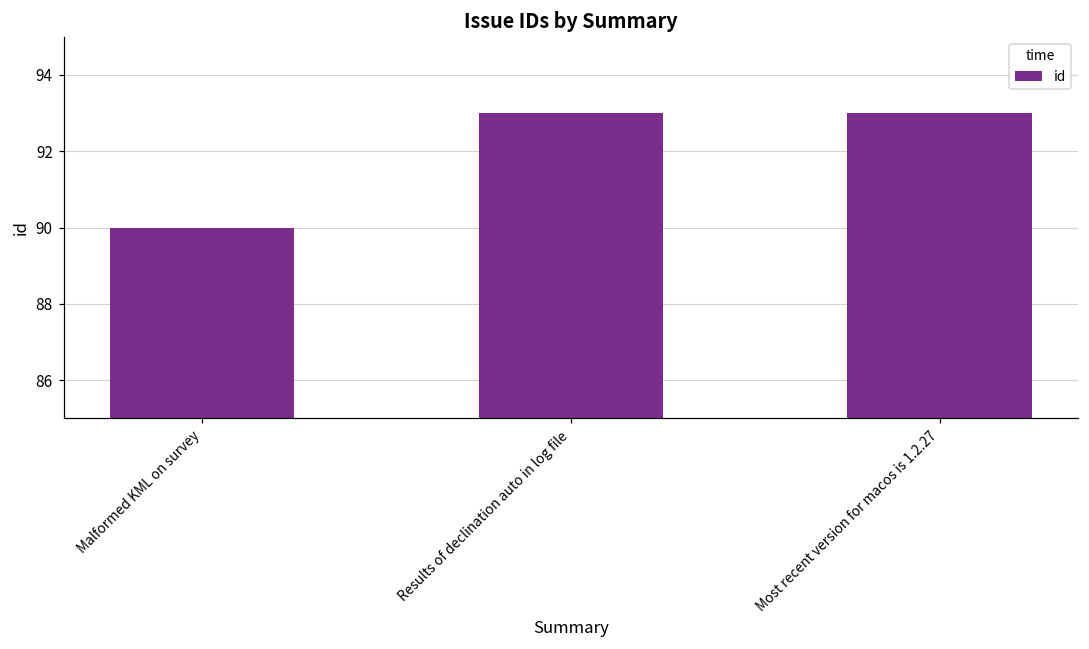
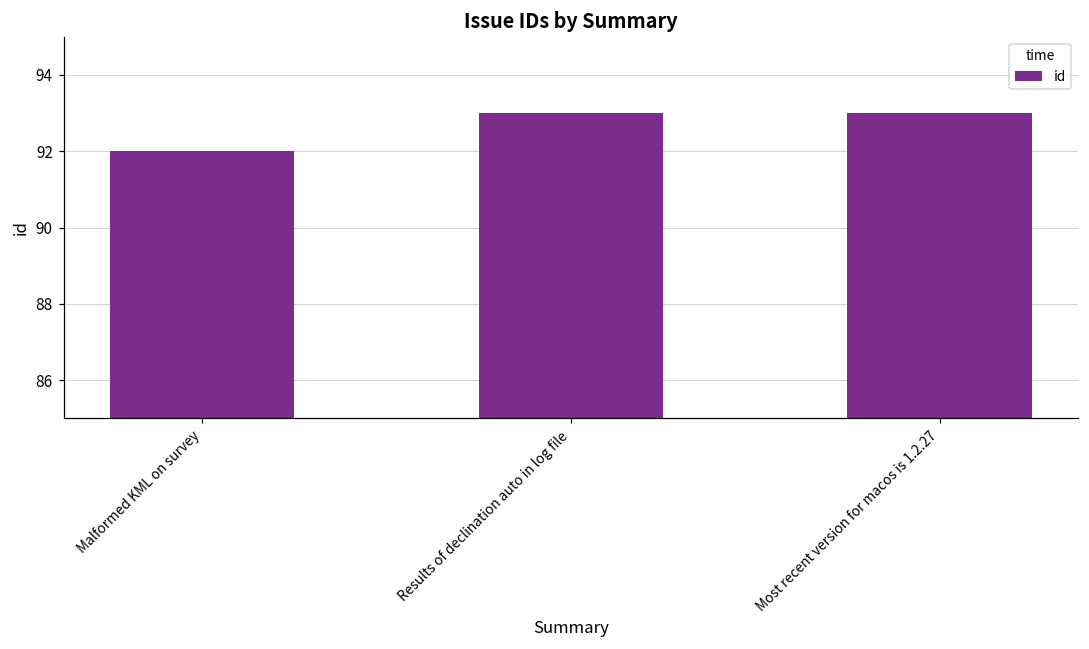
Malformed KML on survey: 90 -> 92
